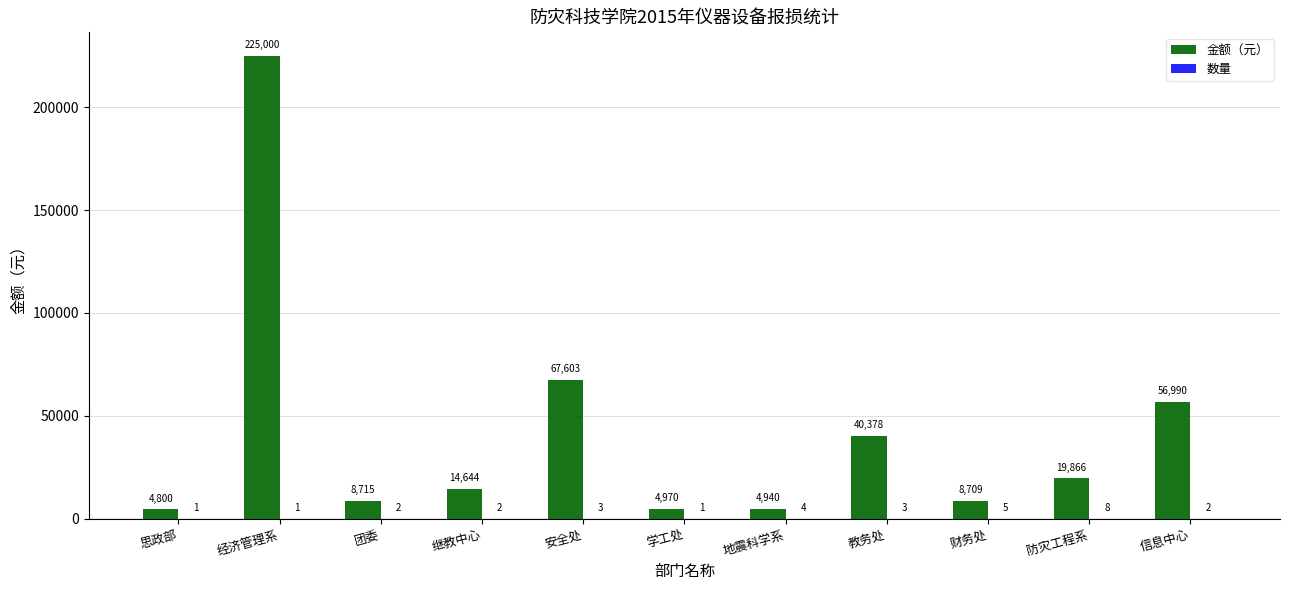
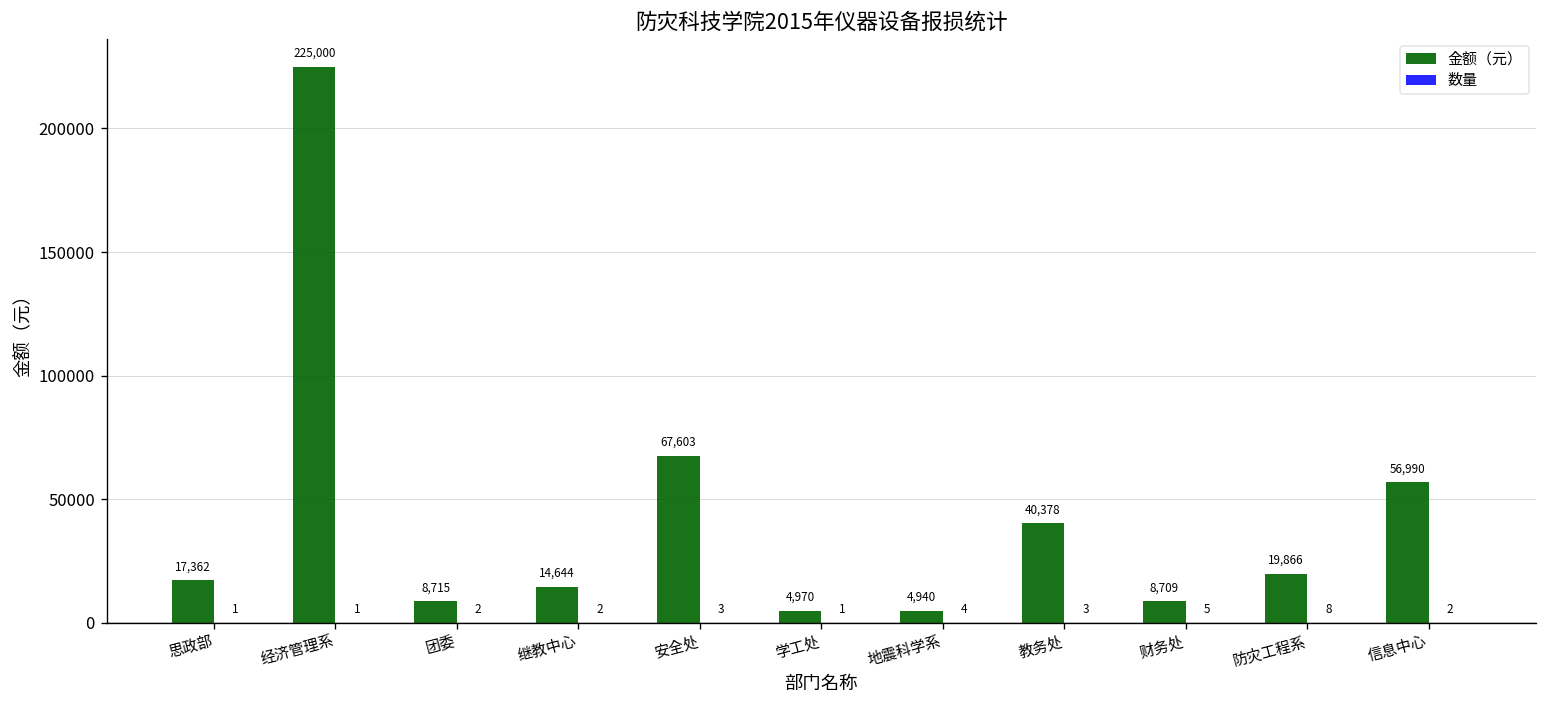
金额（元）, 思政部: 4,800 -> 17,362
